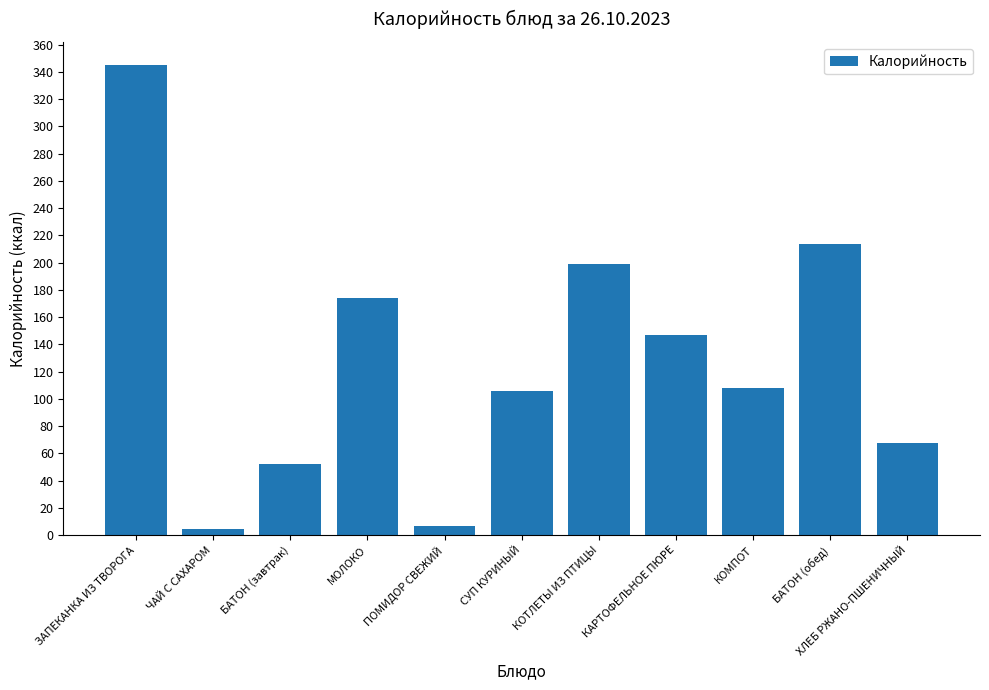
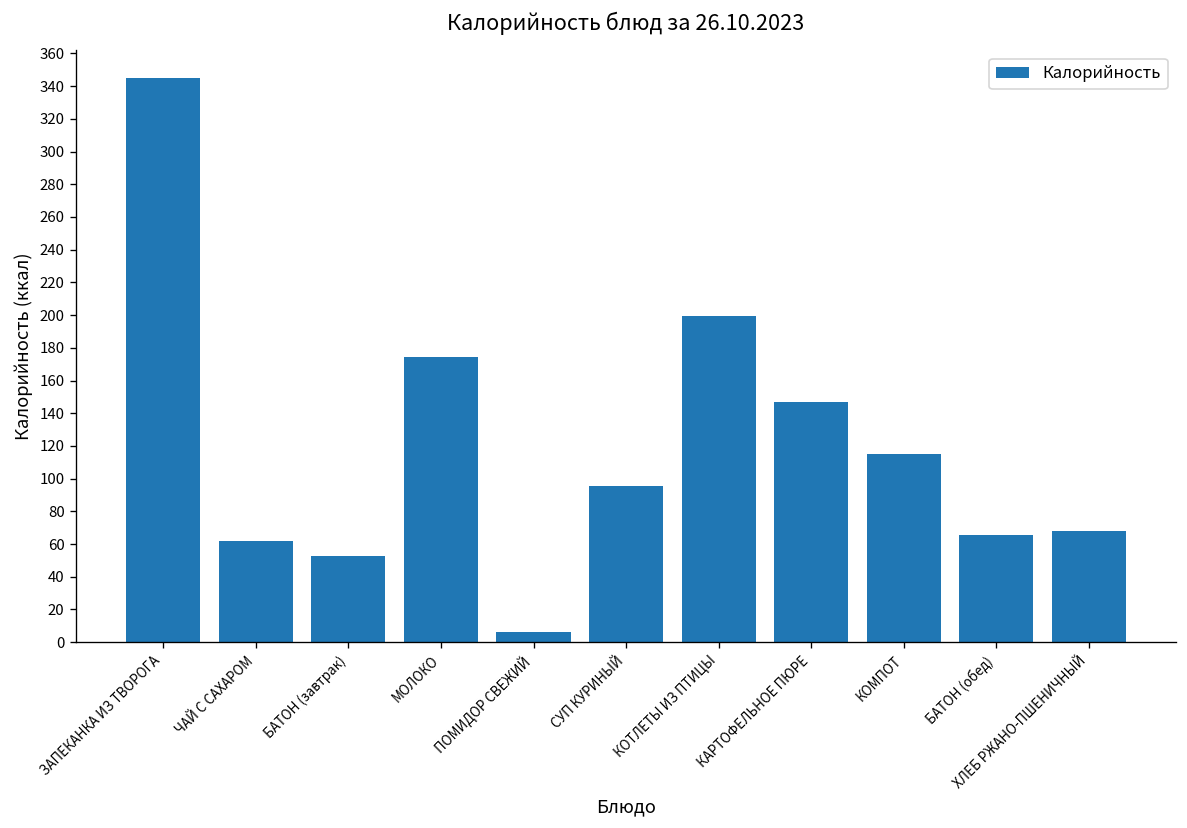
ЧАЙ С САХАРОМ: 4 -> 62
СУП КУРИНЫЙ: 106 -> 96
КОМПОТ: 108 -> 115
БАТОН (обед): 214 -> 66
